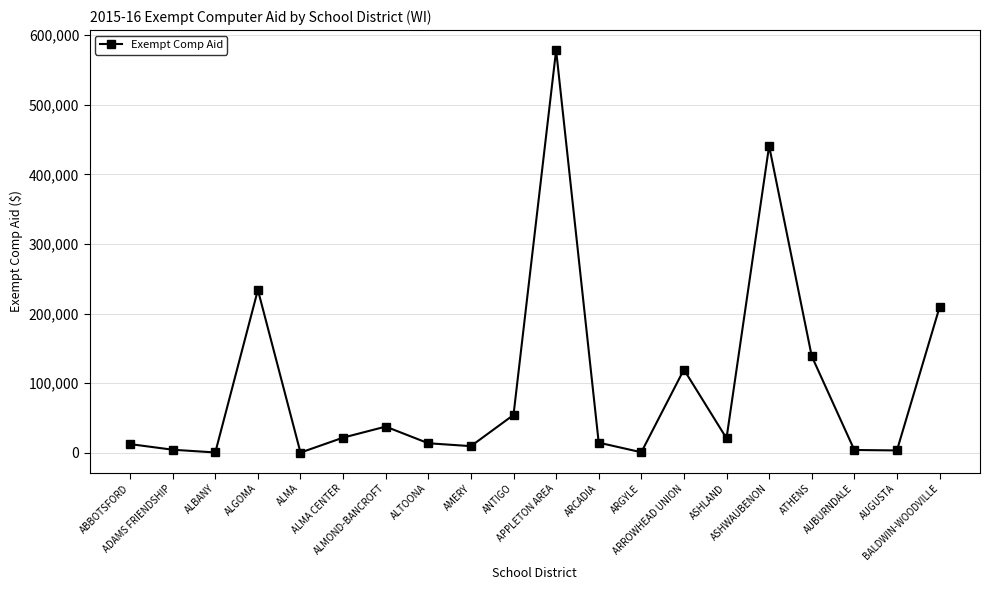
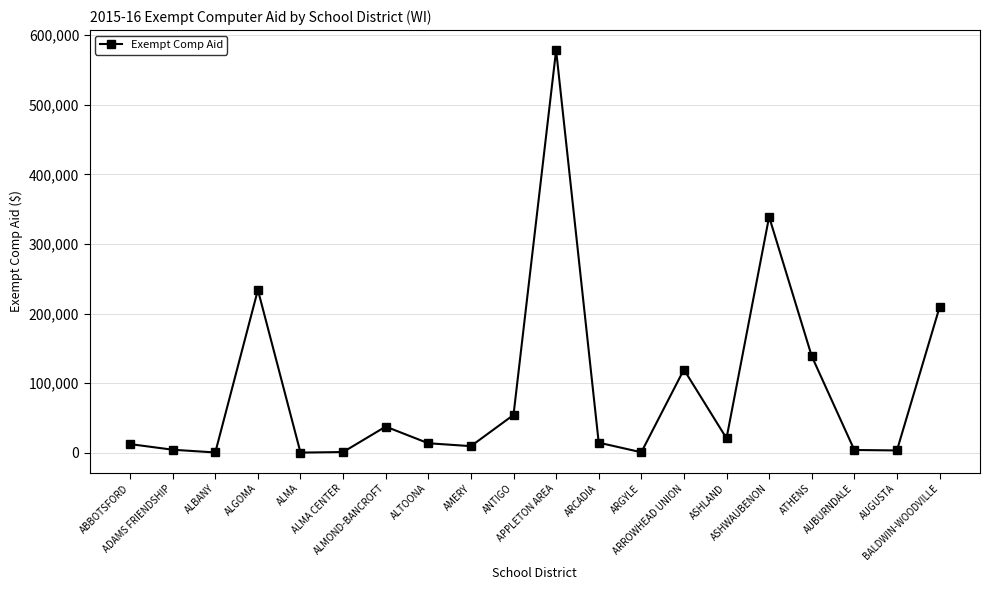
ALMA CENTER: 20,000 -> 0
ASHWAUBENON: 440,000 -> 340,000
